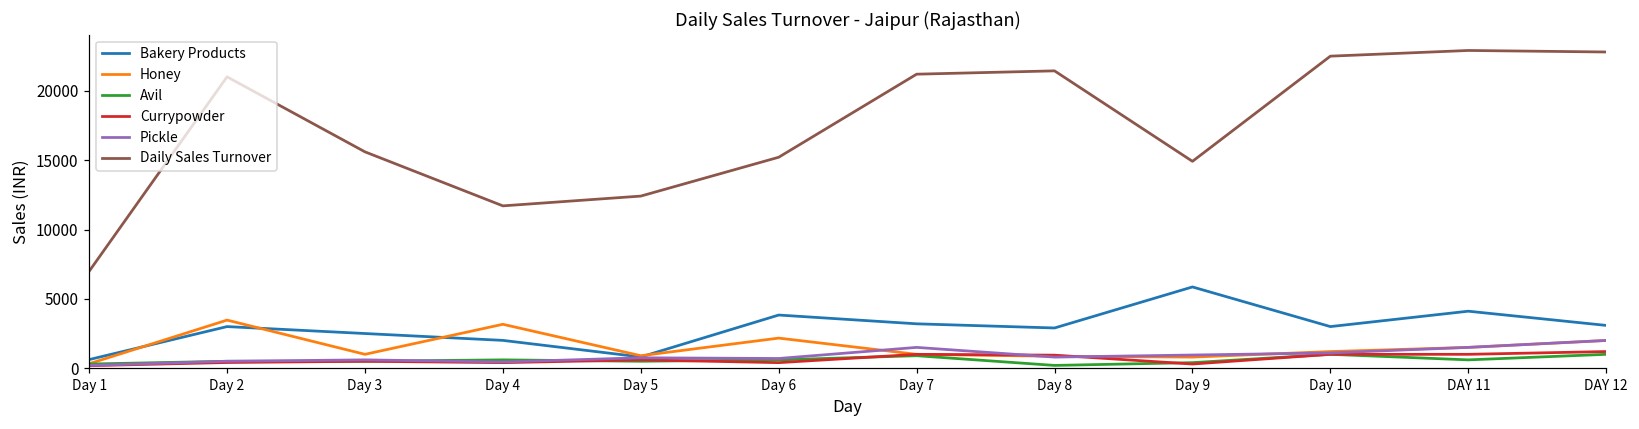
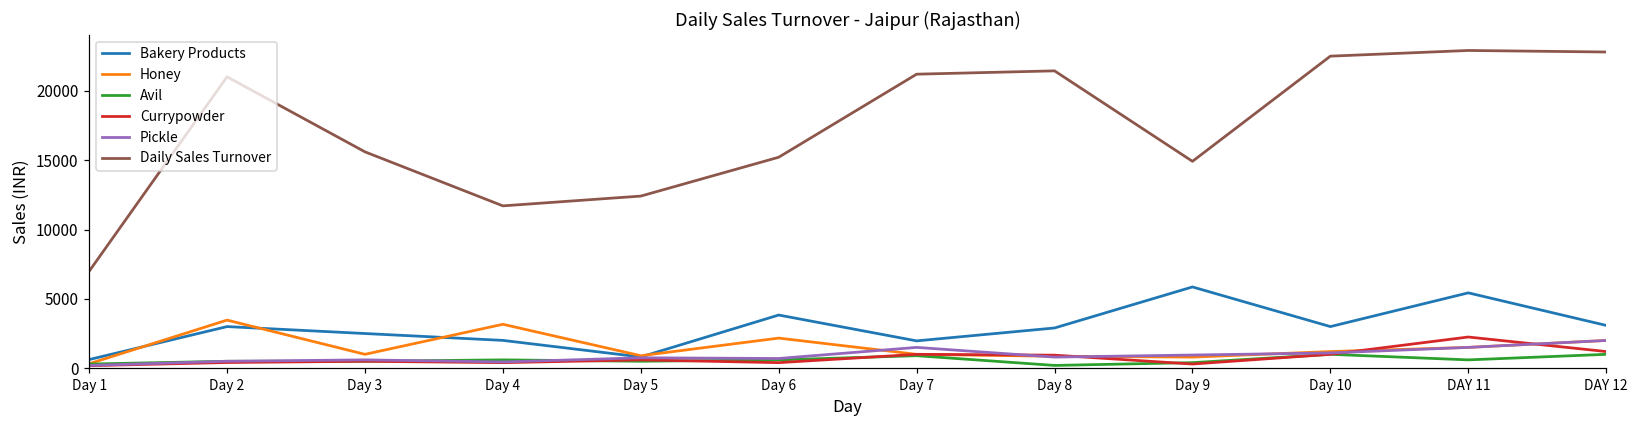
Bakery Products, Day 7: 3200 -> 2000
Bakery Products, DAY 11: 4100 -> 5400
Currypowder, DAY 11: 1000 -> 2200
